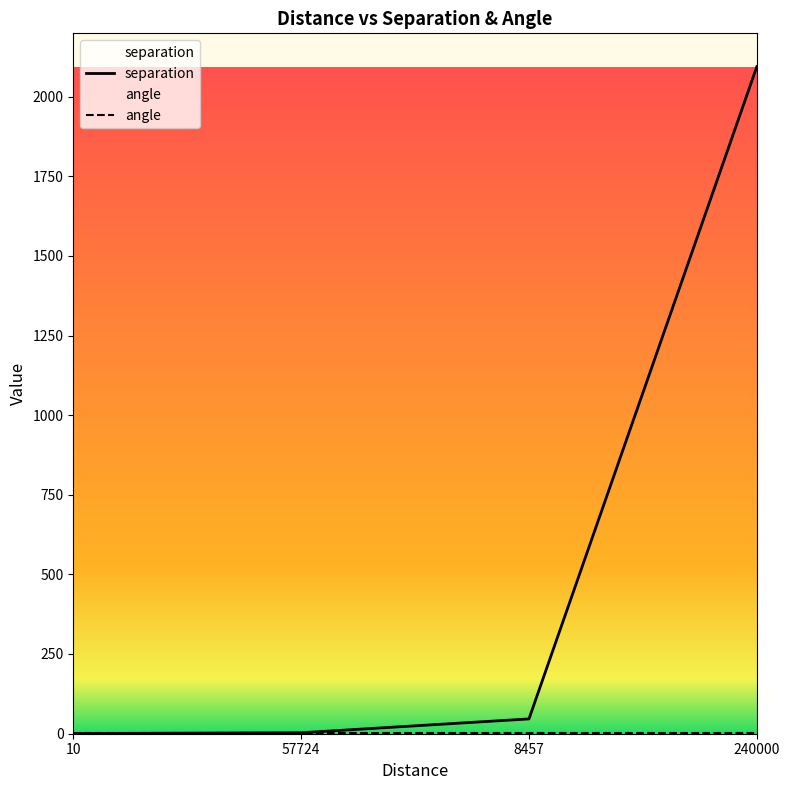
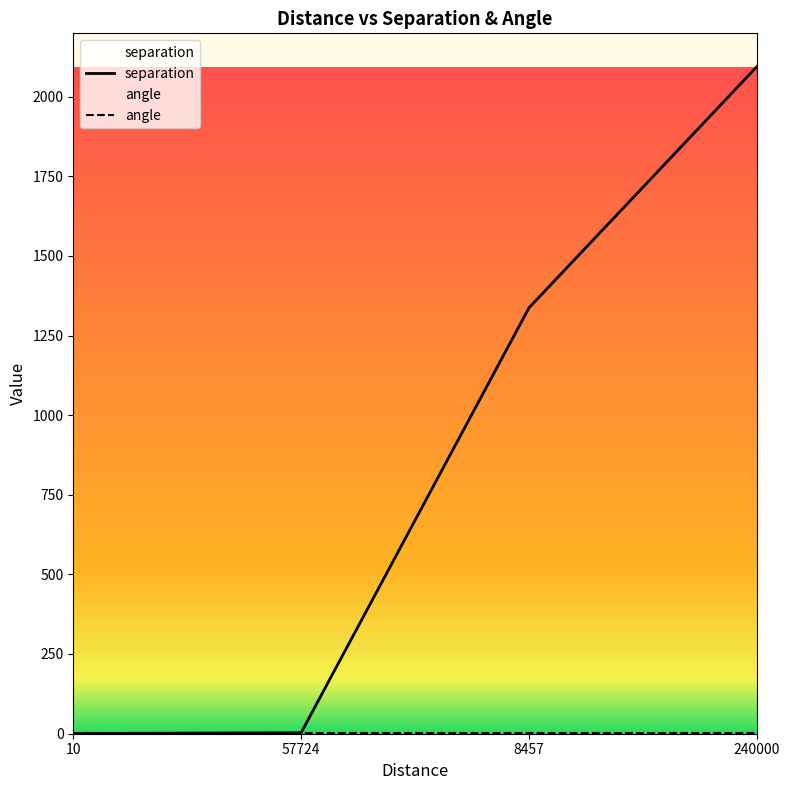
separation, 8457: 50 -> 1340
